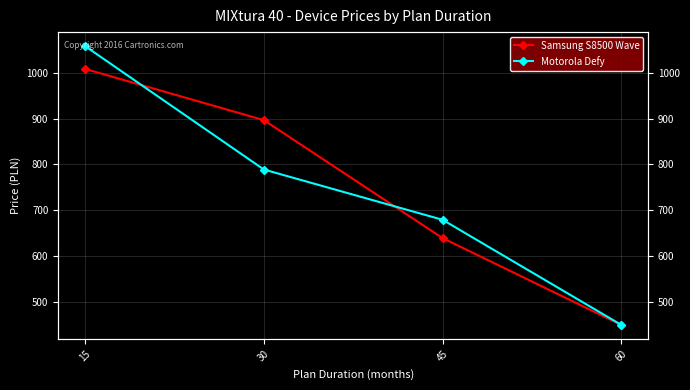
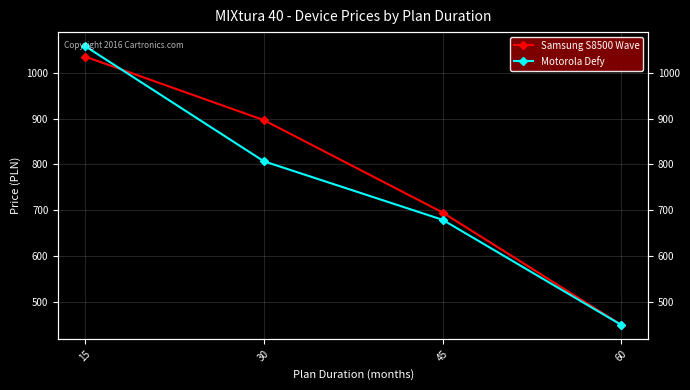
Samsung S8500 Wave, 15: 1010 -> 1040
Motorola Defy, 30: 790 -> 810
Samsung S8500 Wave, 45: 640 -> 700
